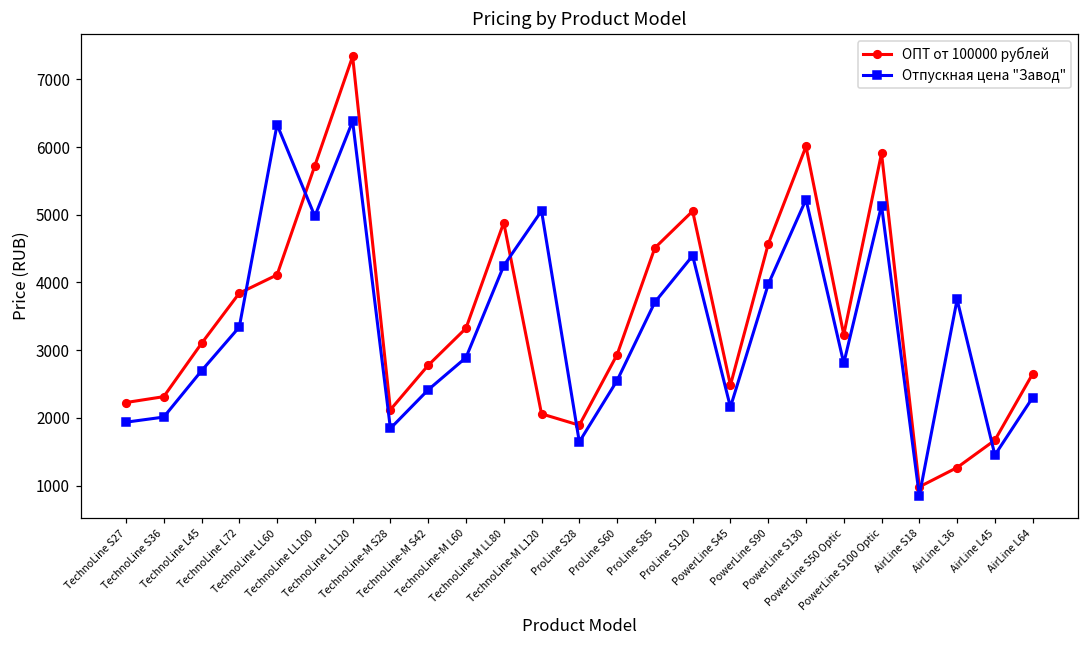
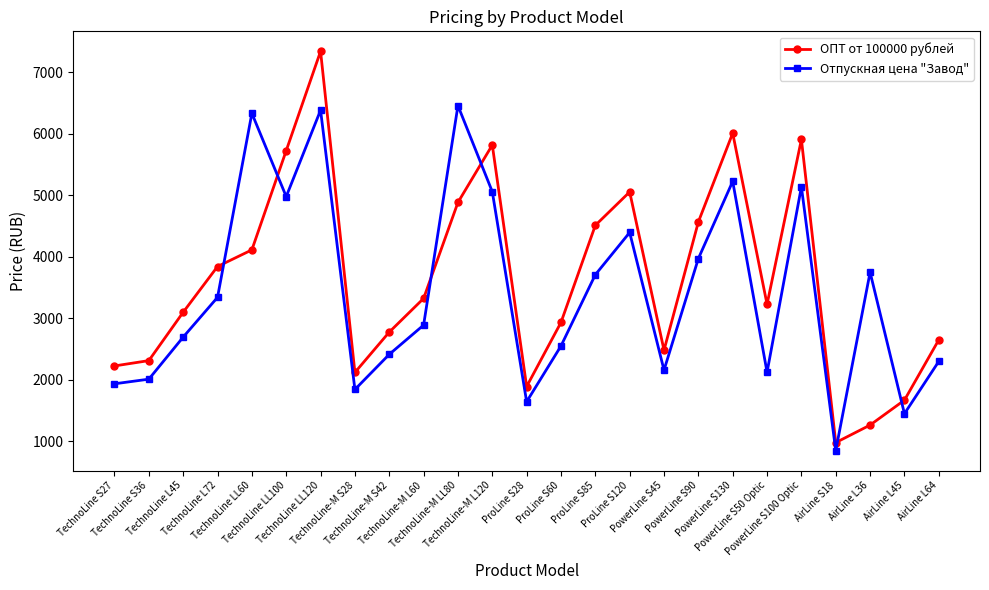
Отпускная цена "Завод", TechnoLine-М LL80: 4200 -> 6500
ОПТ от 100000 рублей, TechnoLine-М L120: 2100 -> 5800
Отпускная цена "Завод", PowerLine S50 Optic: 2800 -> 2100
